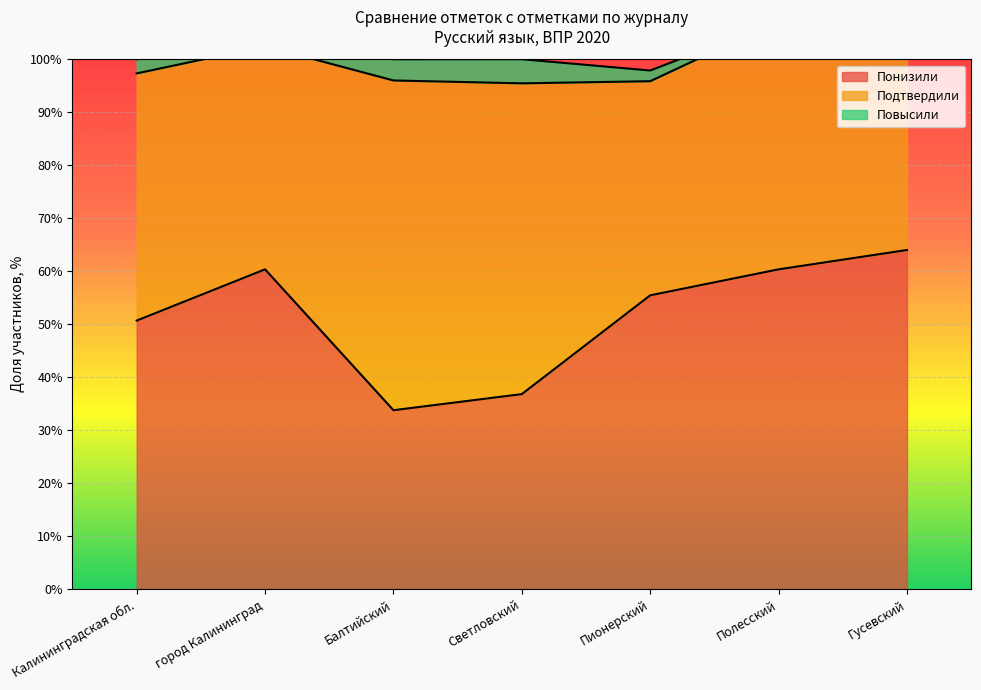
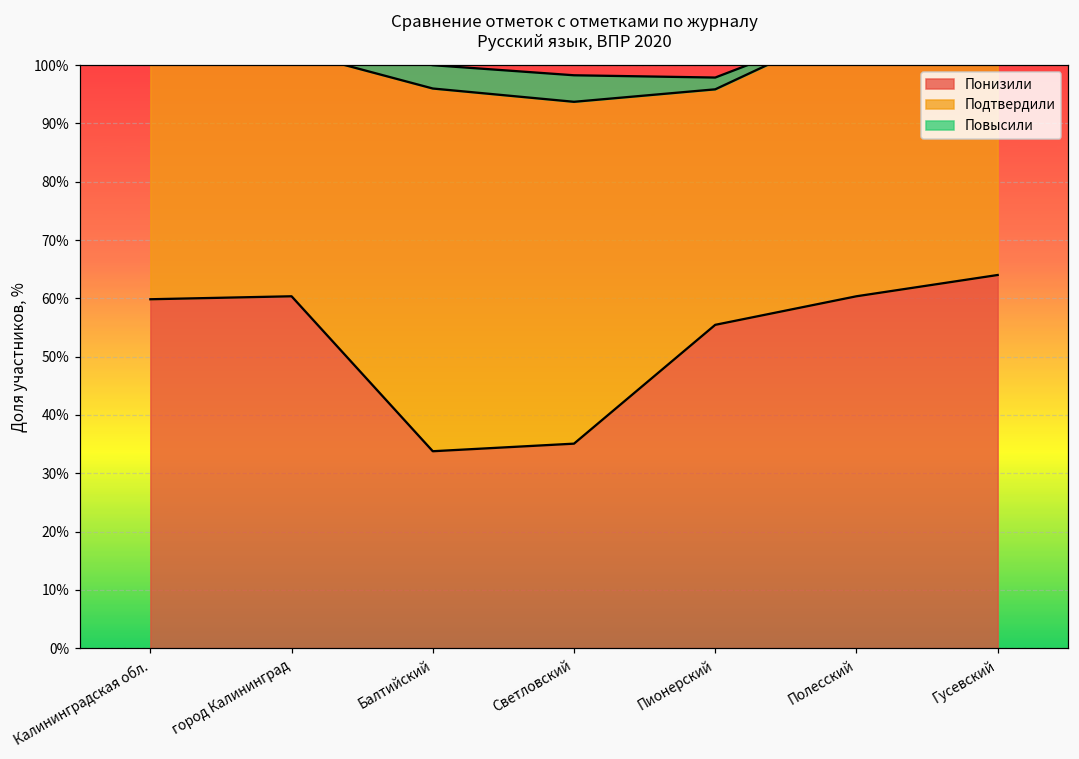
Понизили, Калининградская обл.: 51% -> 60%
Понизили, Светловский: 37% -> 35%
